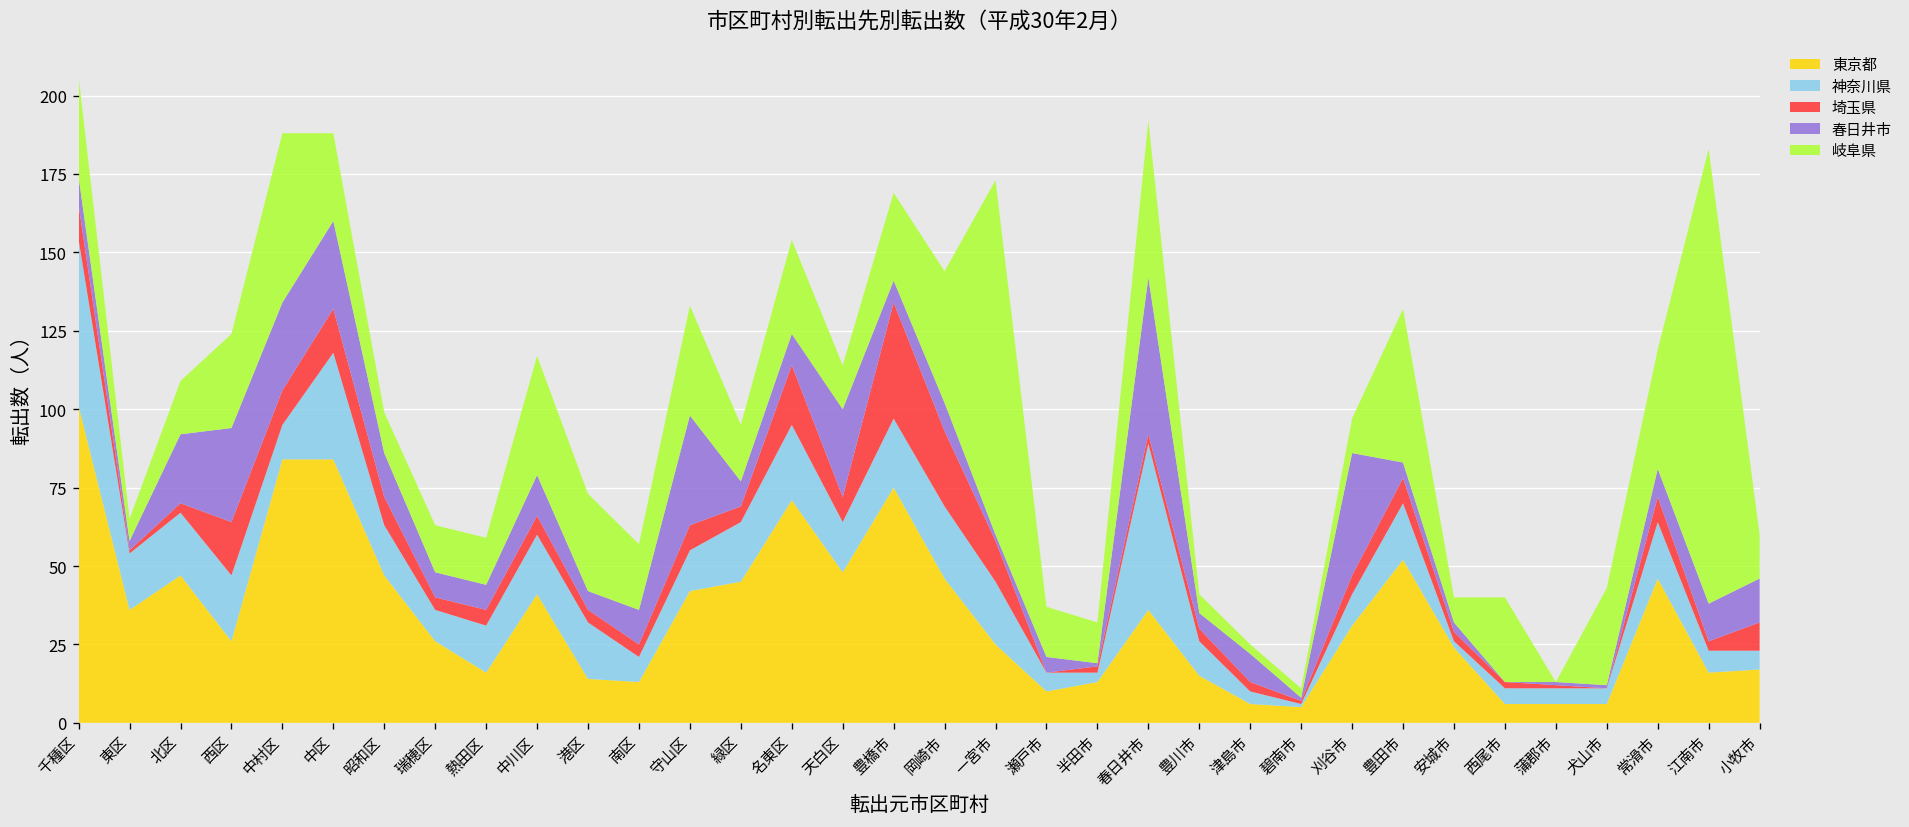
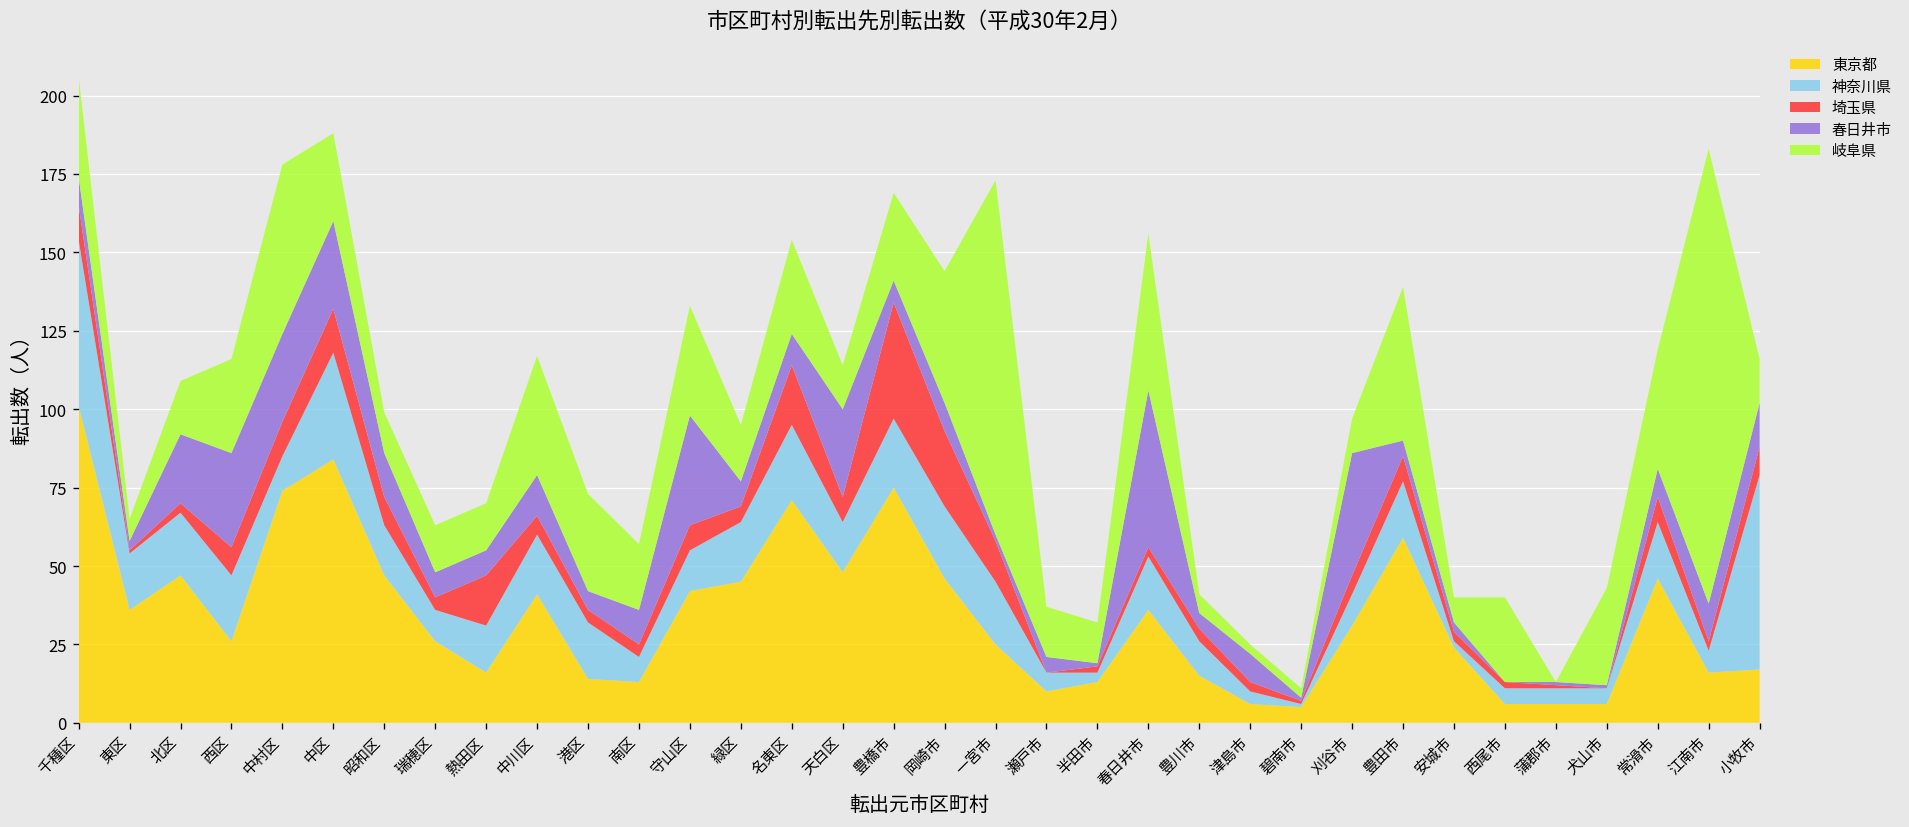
埼玉県, 西区: 17 -> 9
東京都, 中村区: 84 -> 74
埼玉県, 熱田区: 5 -> 16
神奈川県, 春日井市: 53 -> 17
東京都, 豊田市: 52 -> 59
神奈川県, 小牧市: 6 -> 62
